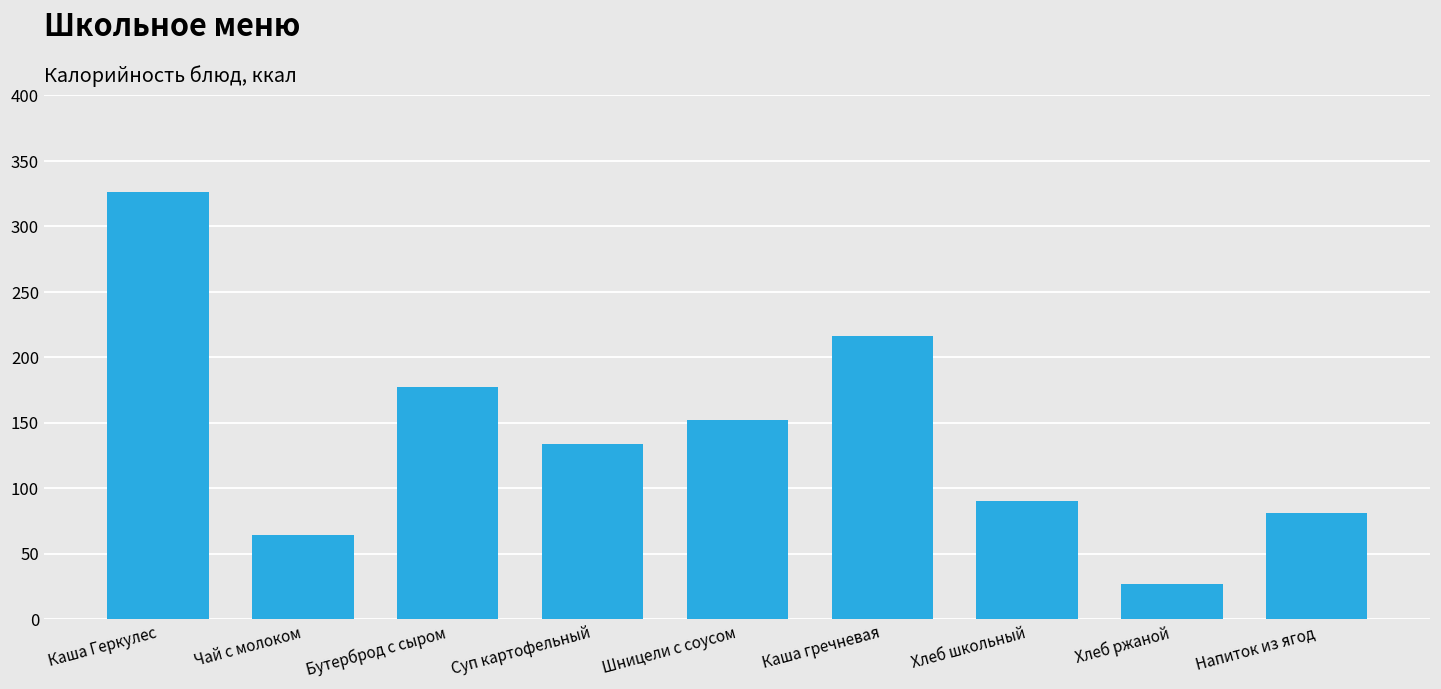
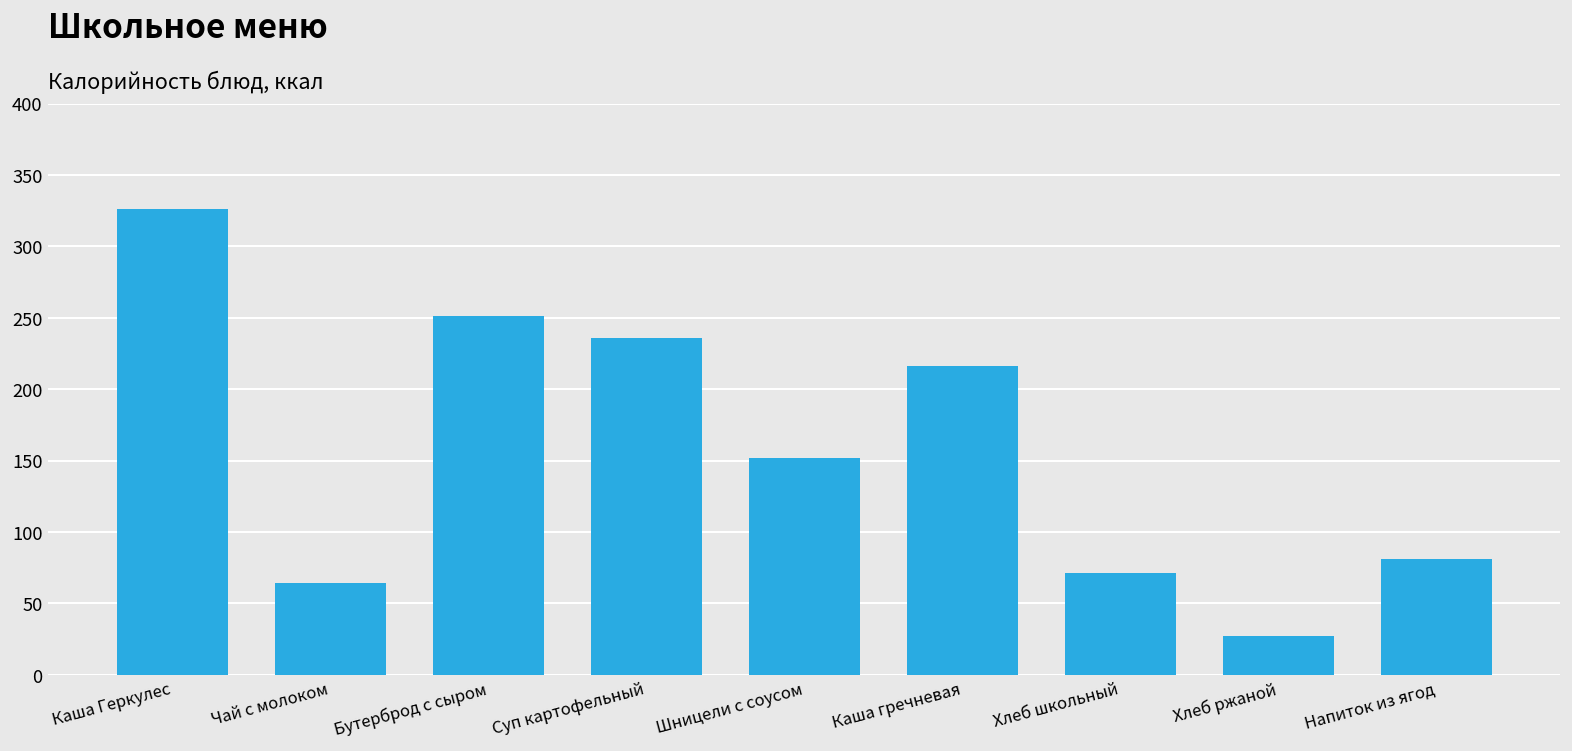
Бутерброд с сыром: 177 -> 251
Суп картофельный: 134 -> 236
Хлеб школьный: 90 -> 71
